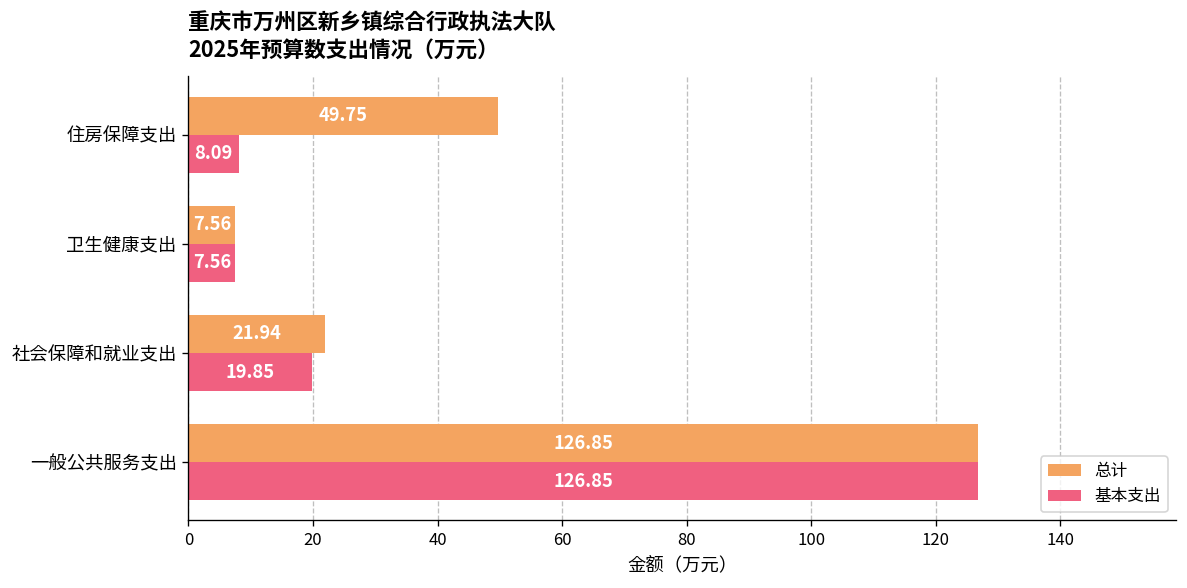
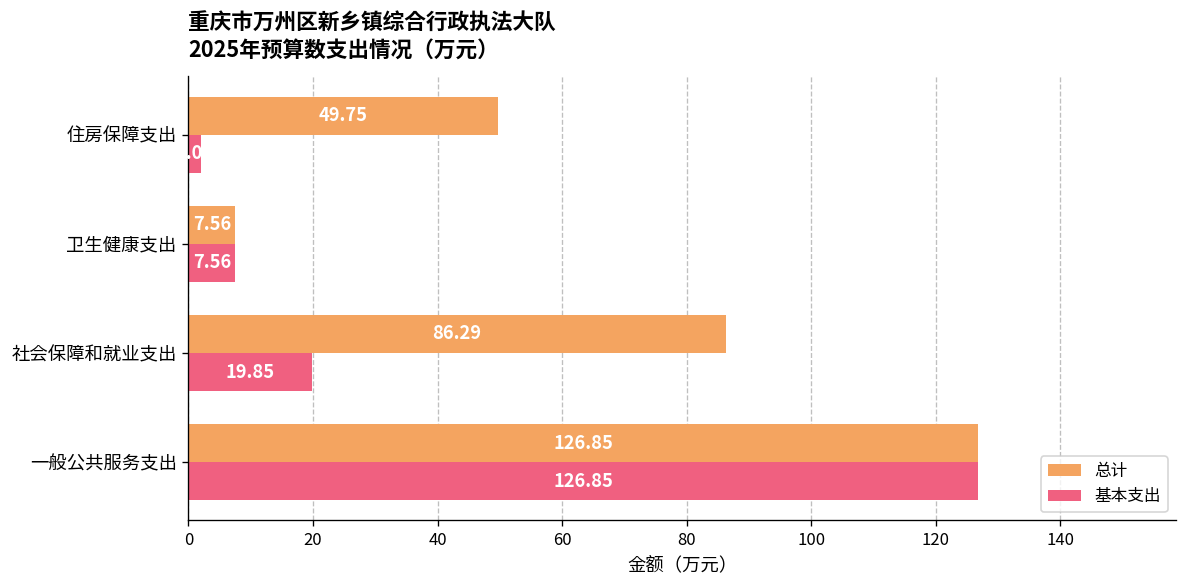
基本支出, 住房保障支出: 8 -> 2
总计, 社会保障和就业支出: 21.94 -> 86.29
